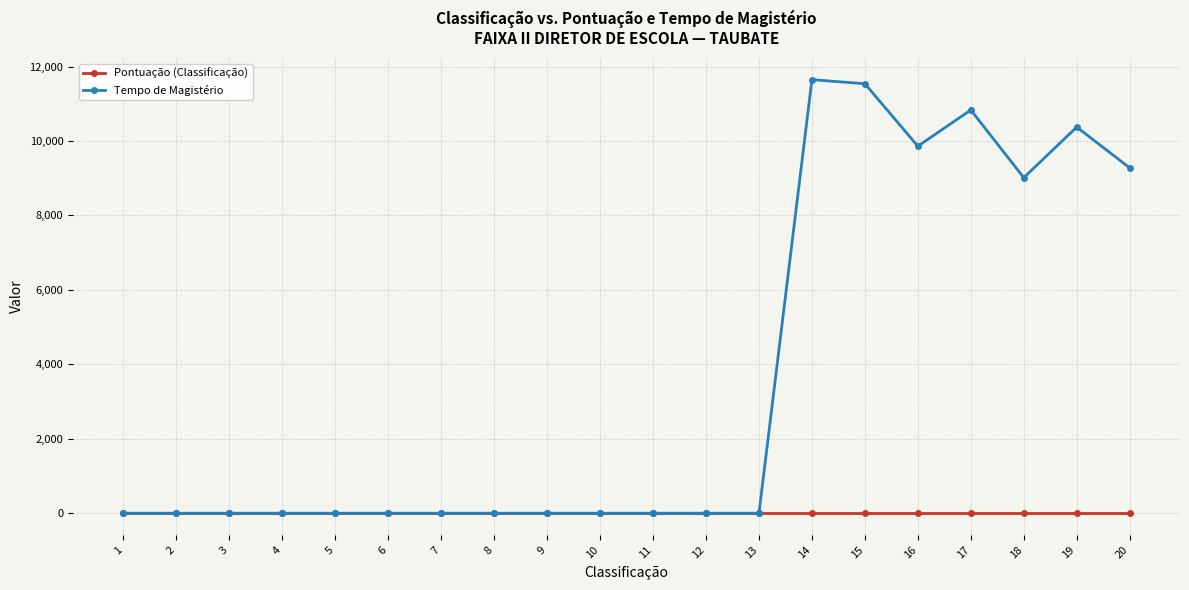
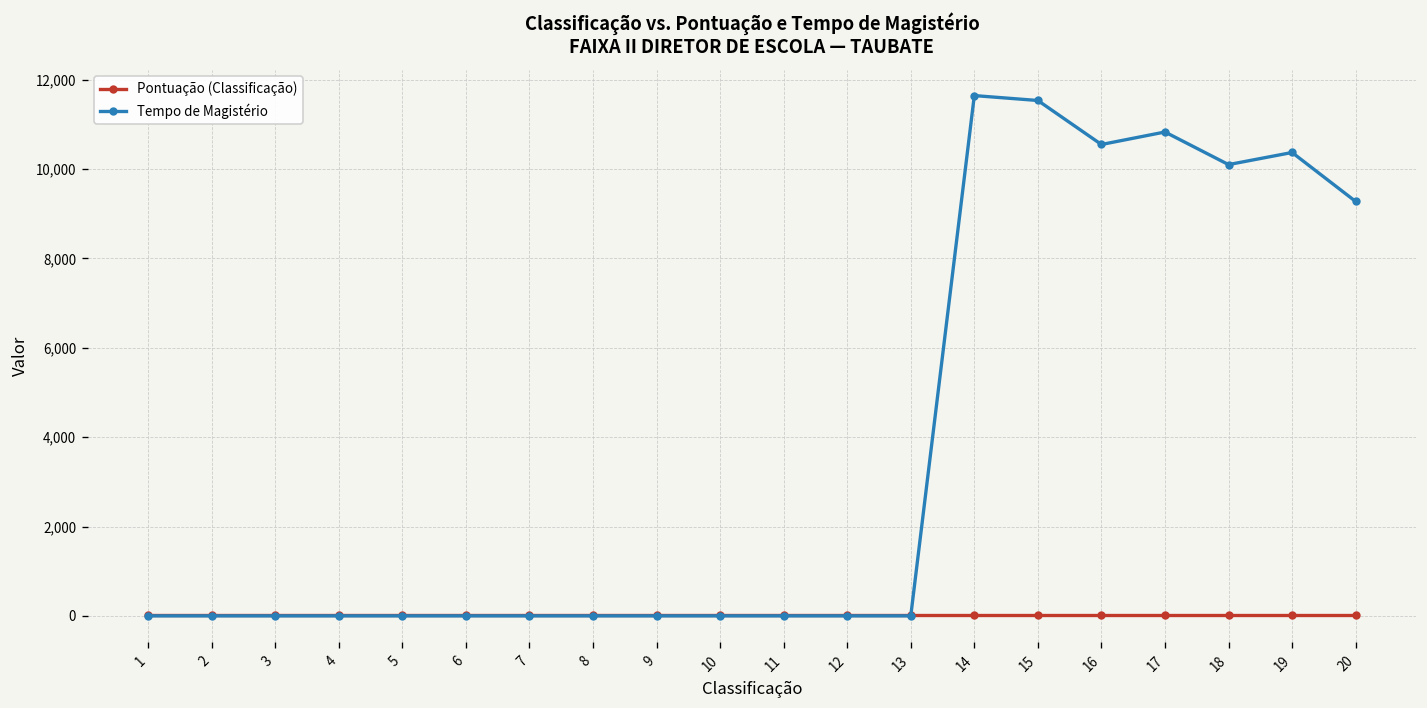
Tempo de Magistério, 16: 9,900 -> 10,600
Tempo de Magistério, 18: 9,000 -> 10,100
